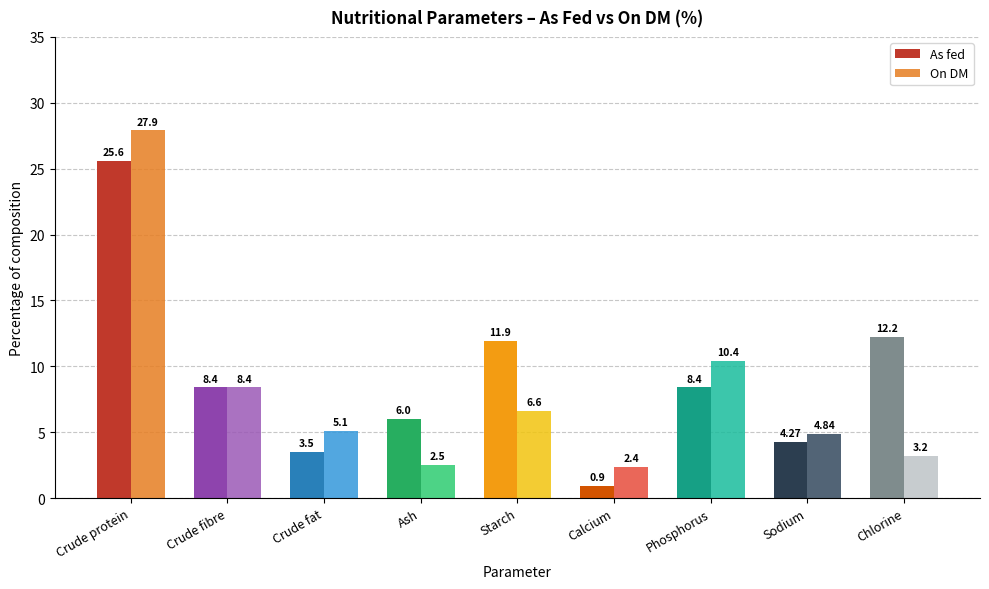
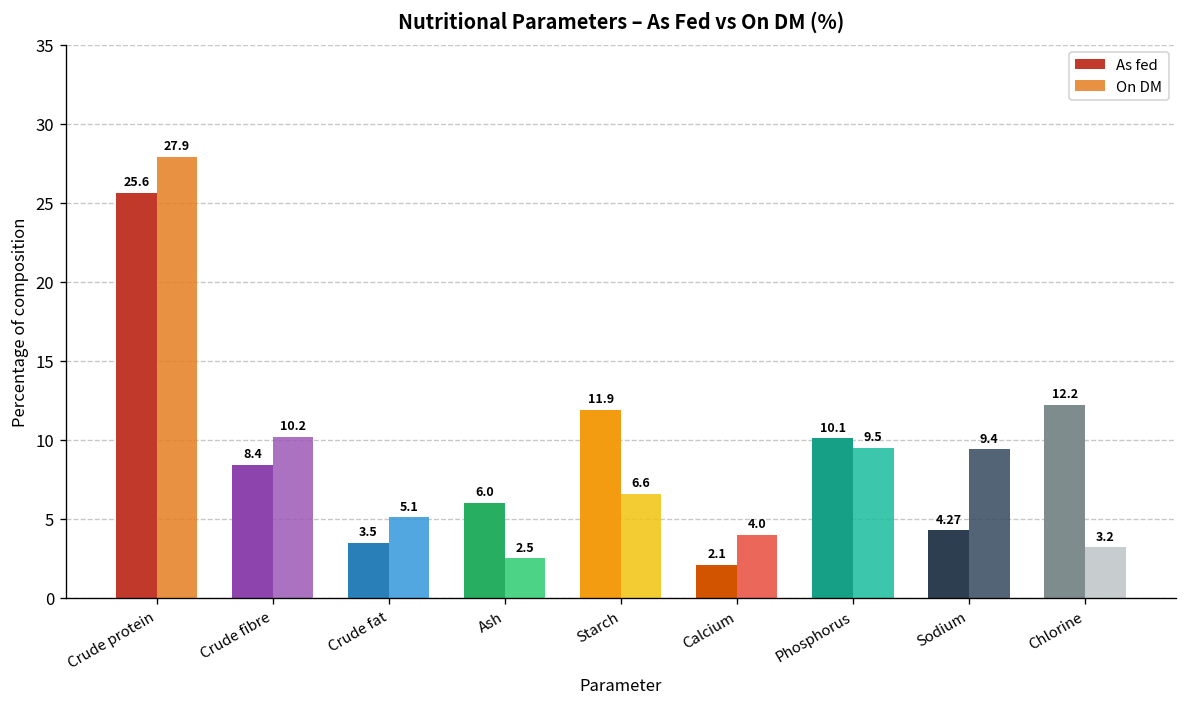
On DM, Crude fibre: 8.4 -> 10.2
As fed, Calcium: 0.9 -> 2.1
On DM, Calcium: 2.4 -> 4.0
As fed, Phosphorus: 8.4 -> 10.1
On DM, Phosphorus: 10.4 -> 9.5
On DM, Sodium: 4.84 -> 9.4
